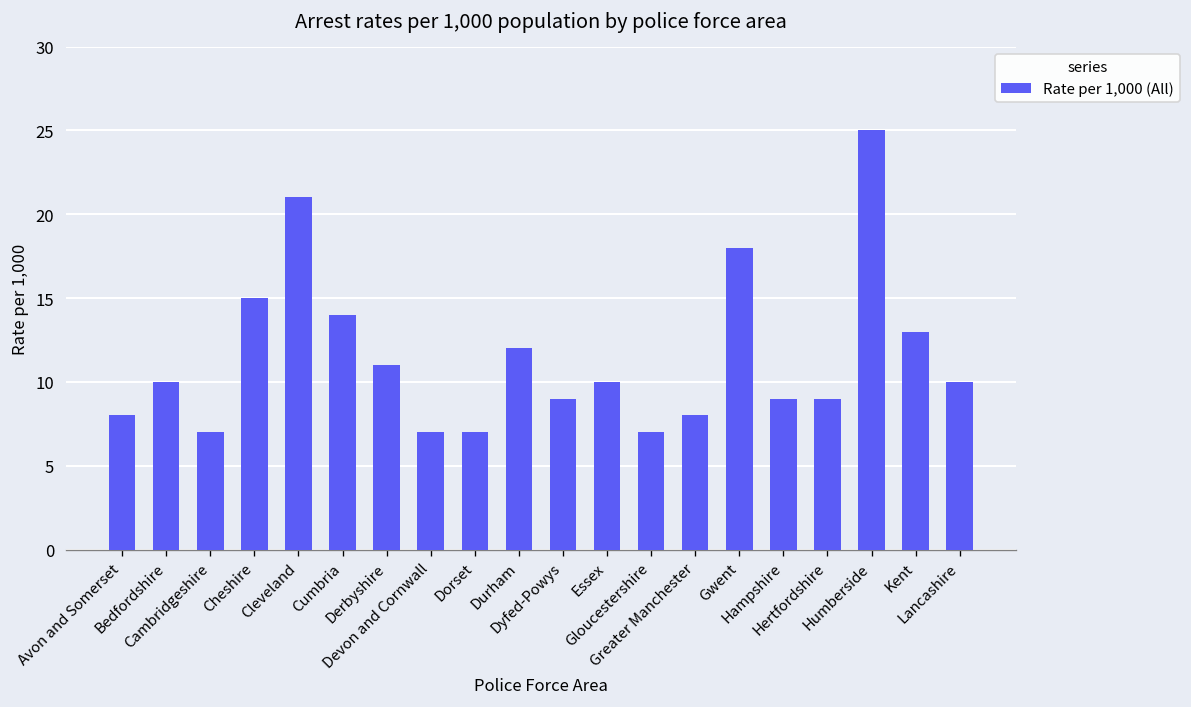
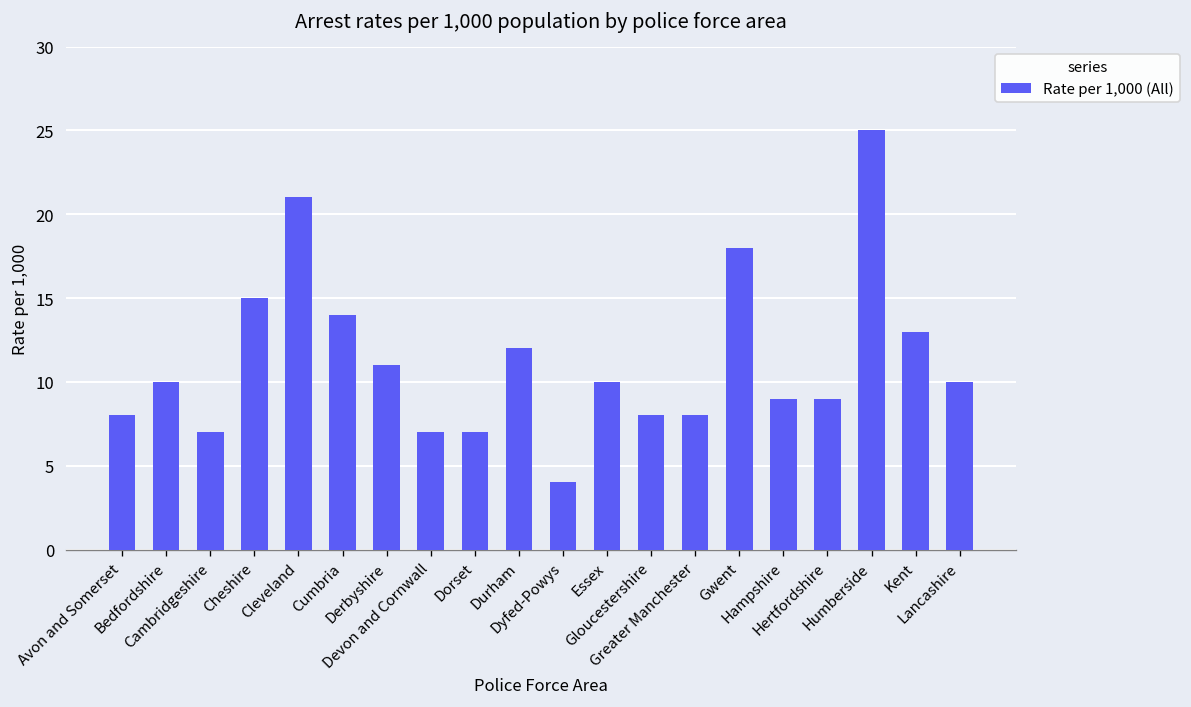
Dyfed-Powys: 9 -> 4
Gloucestershire: 7 -> 8
